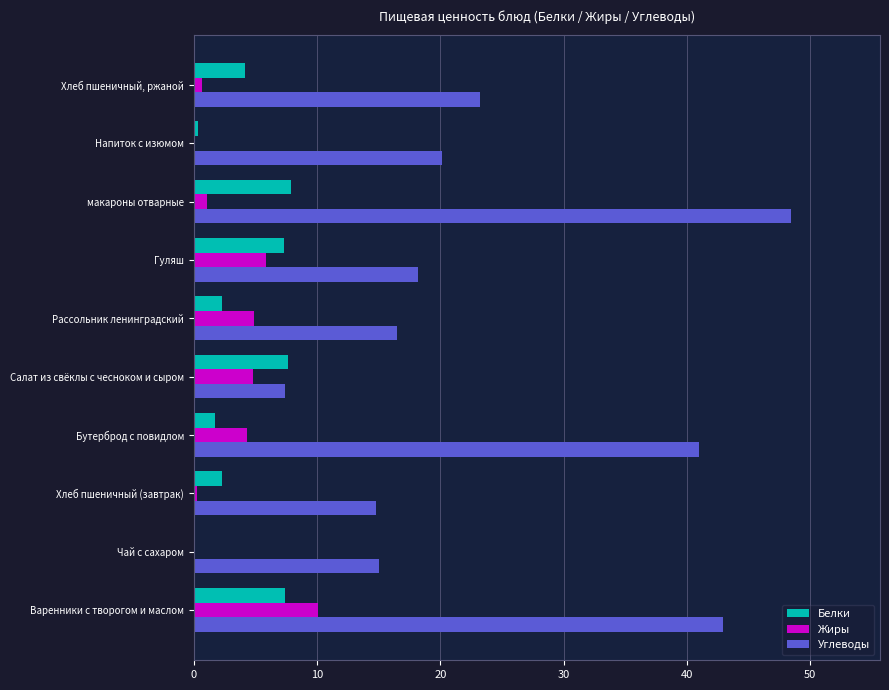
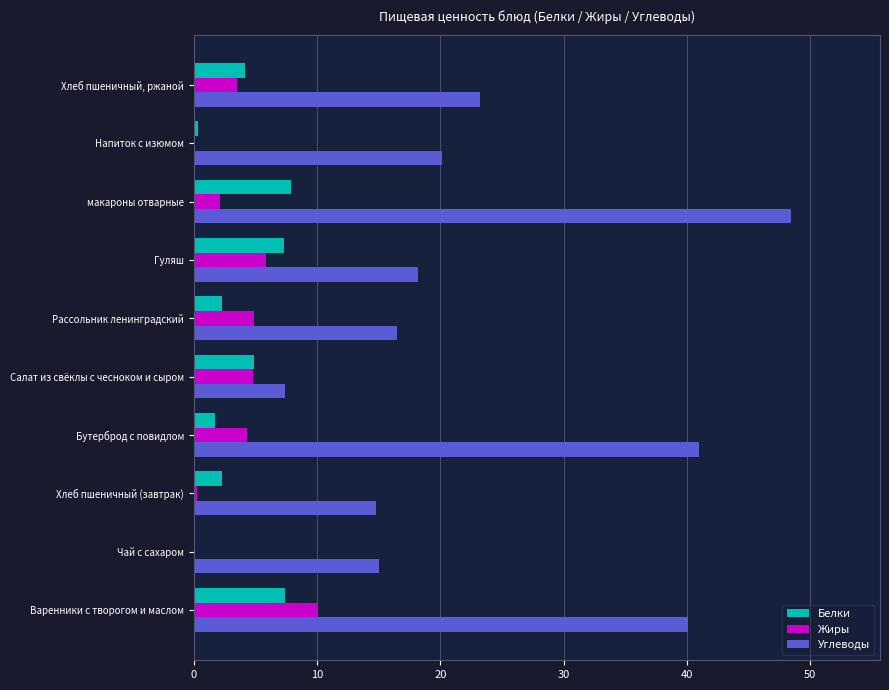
Жиры, Хлеб пшеничный, ржаной: 0.6 -> 3.5
Жиры, макароны отварные: 1.1 -> 2.1
Белки, Салат из свёклы с чесноком и сыром: 7.6 -> 4.9
Углеводы, Варенники с творогом и маслом: 42.9 -> 40.1
